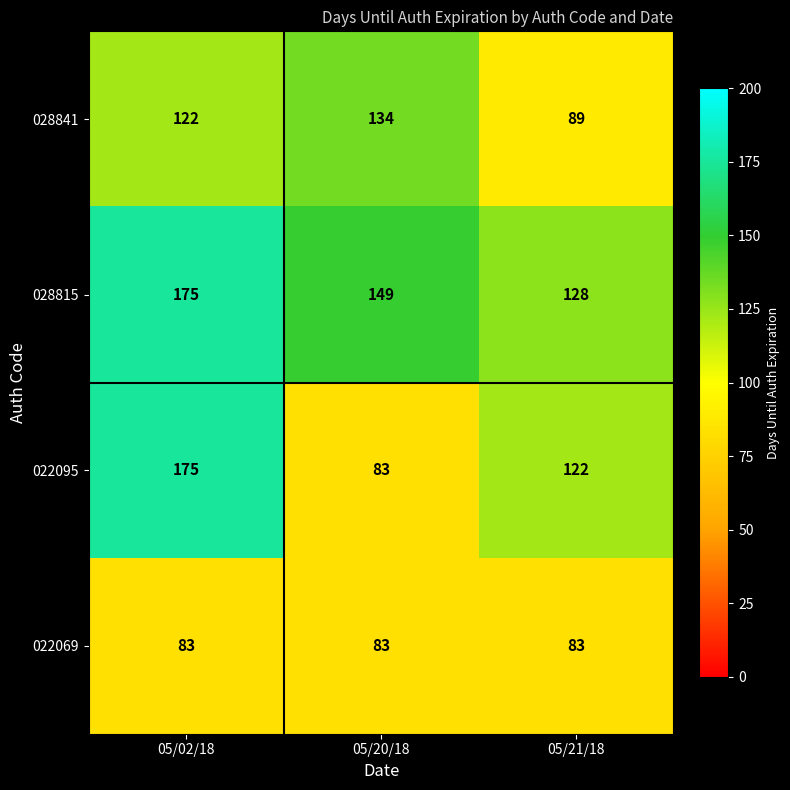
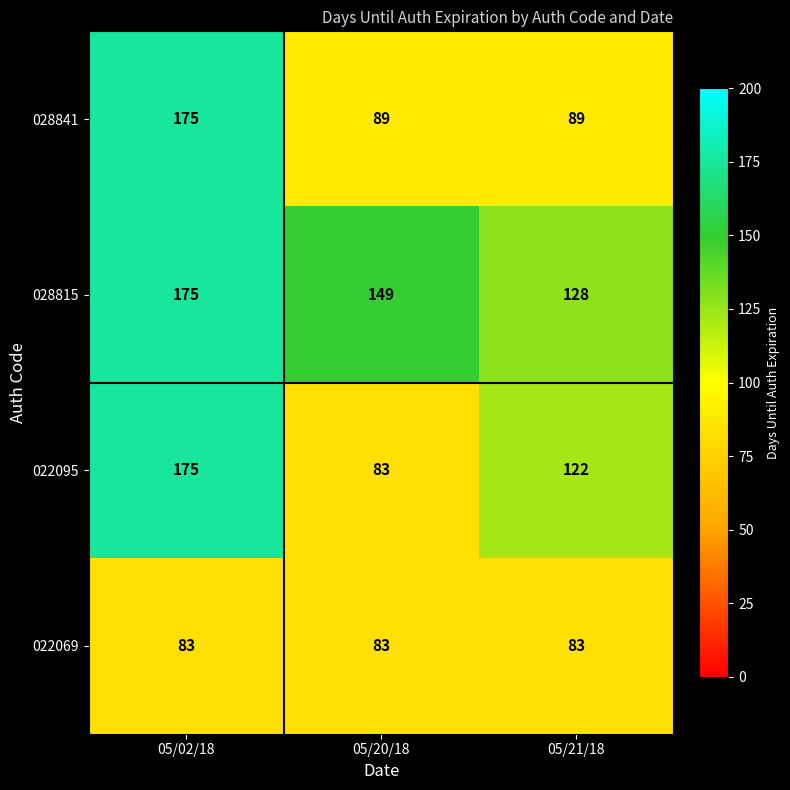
028841, 05/02/18: 122 -> 175
028841, 05/20/18: 134 -> 89
